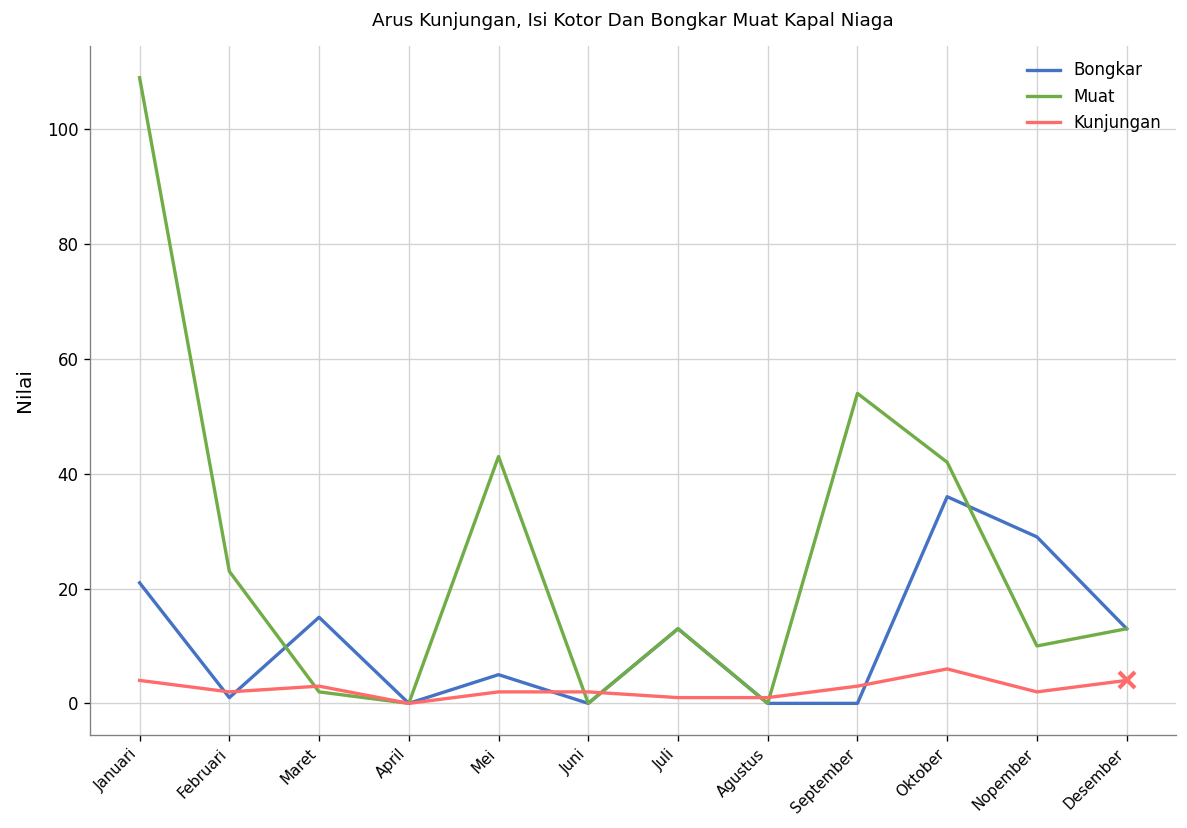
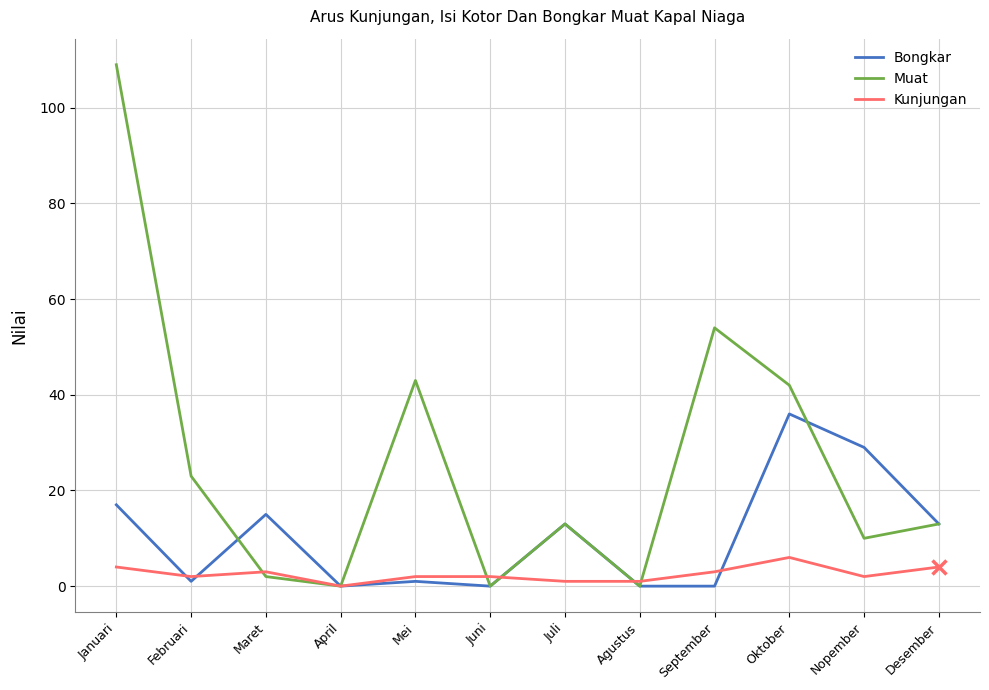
Bongkar, Januari: 21 -> 17
Bongkar, Mei: 5 -> 1
